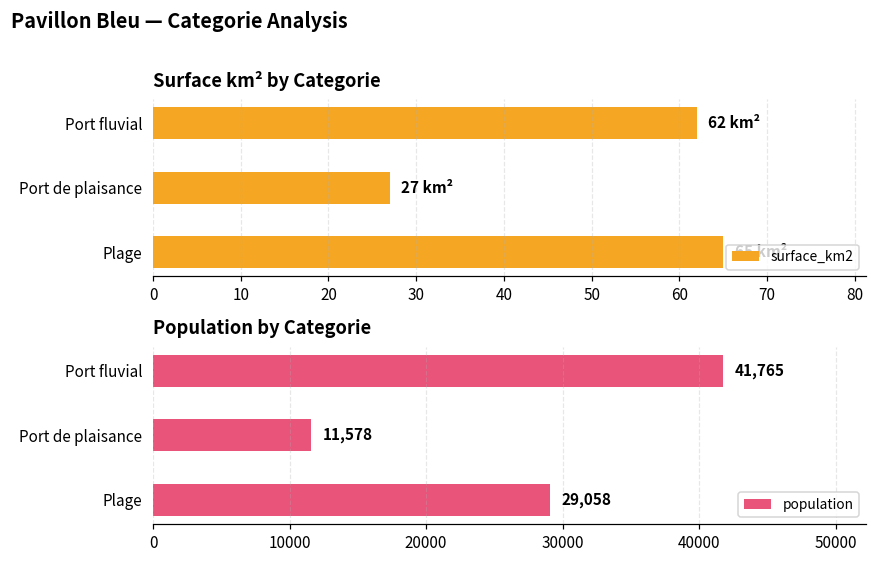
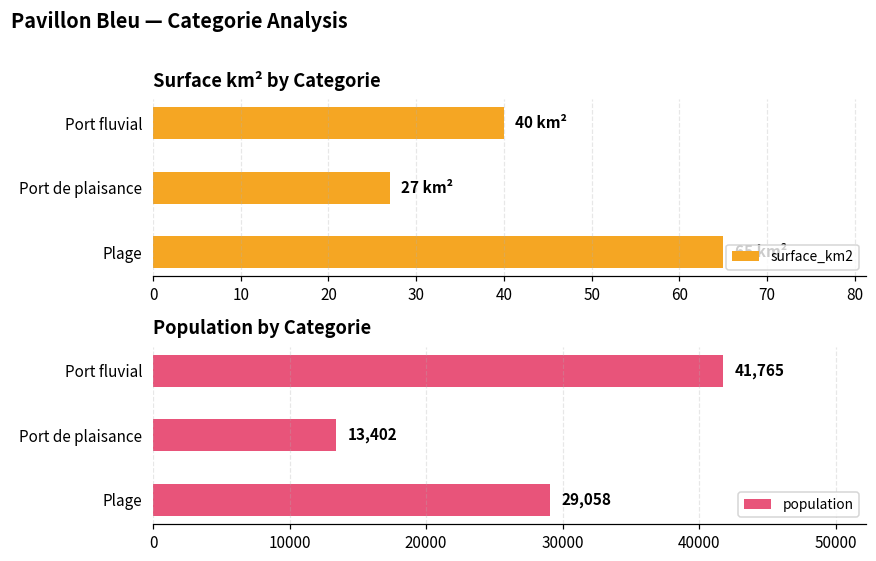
Surface km² by Categorie, Port fluvial: 62 -> 40
Population by Categorie, Port de plaisance: 11,578 -> 13,402
